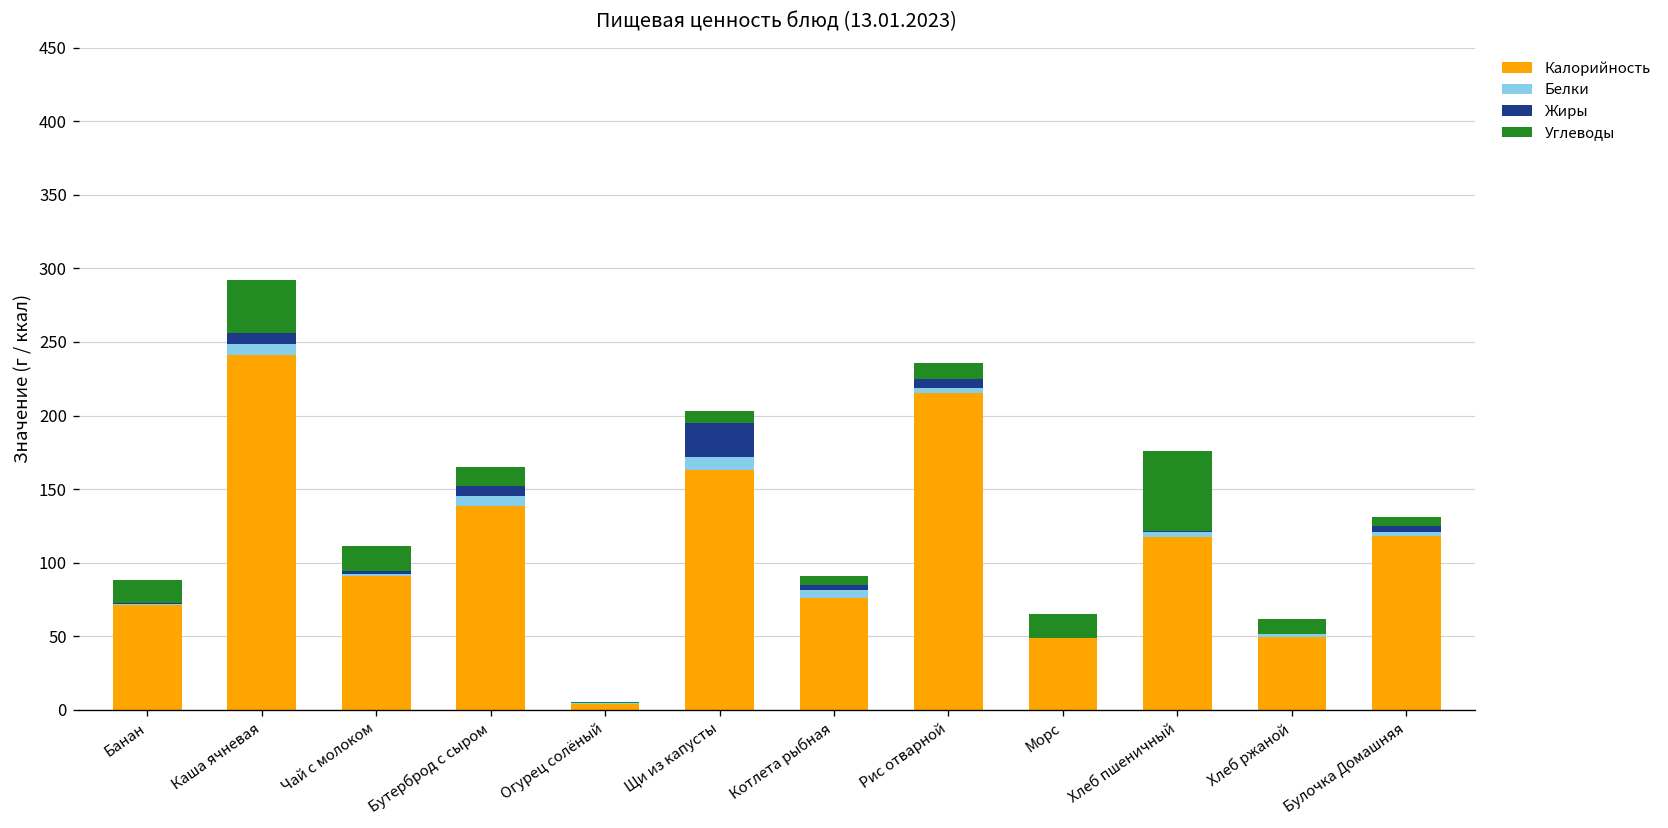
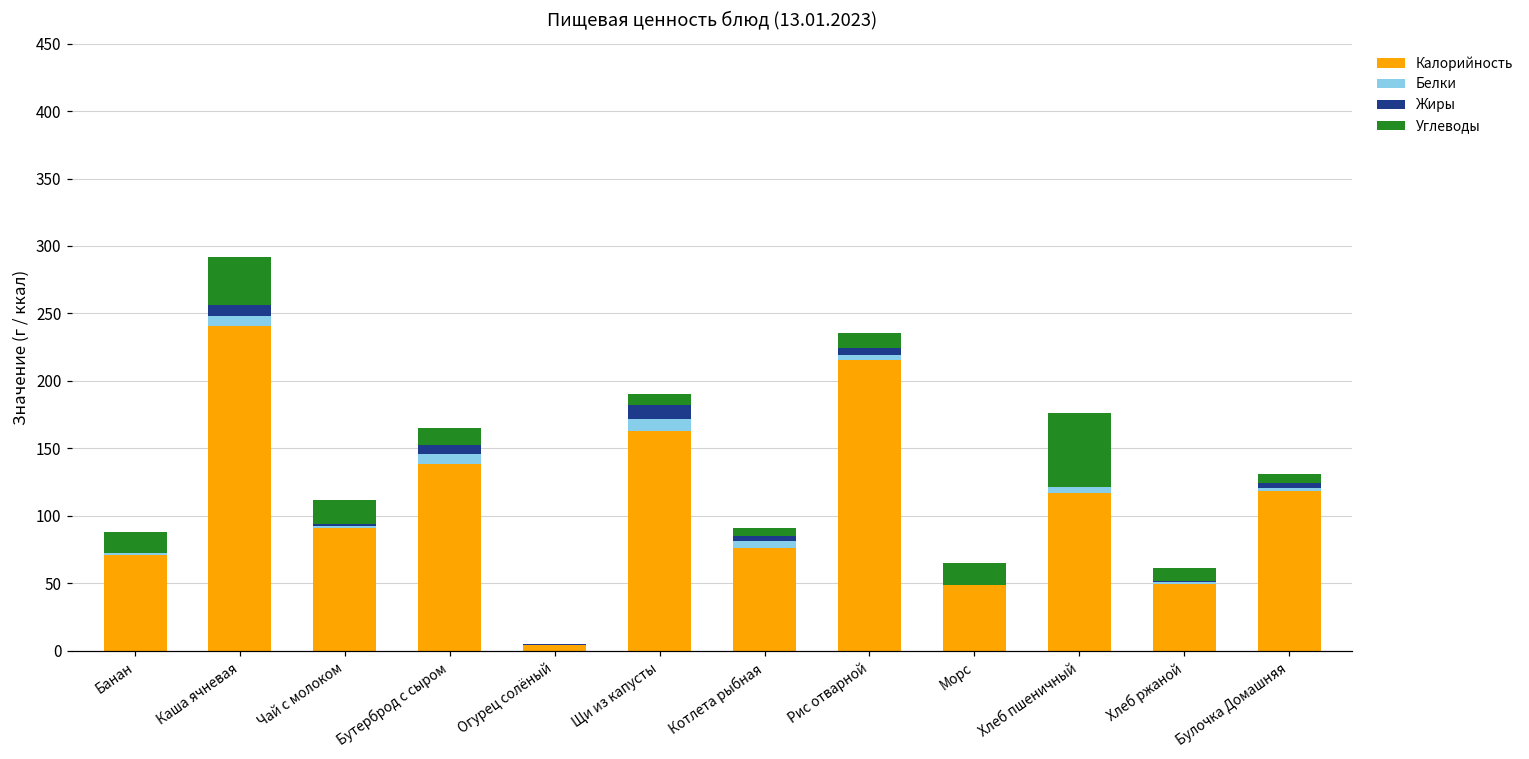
Жиры, Щи из капусты: 23 -> 11
